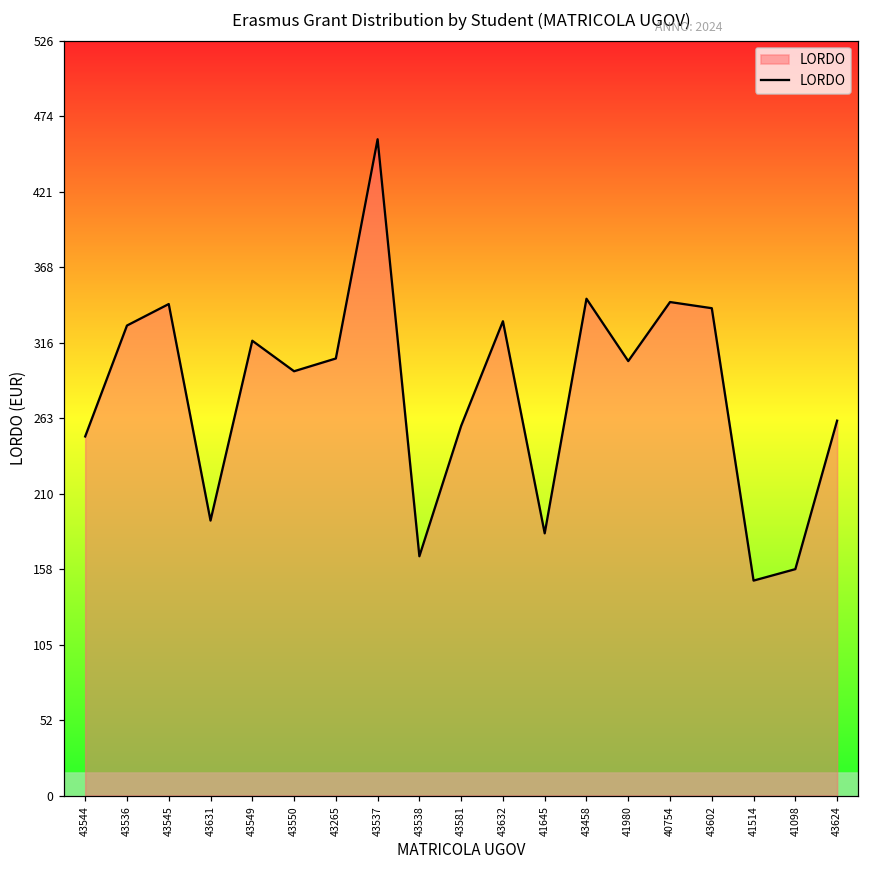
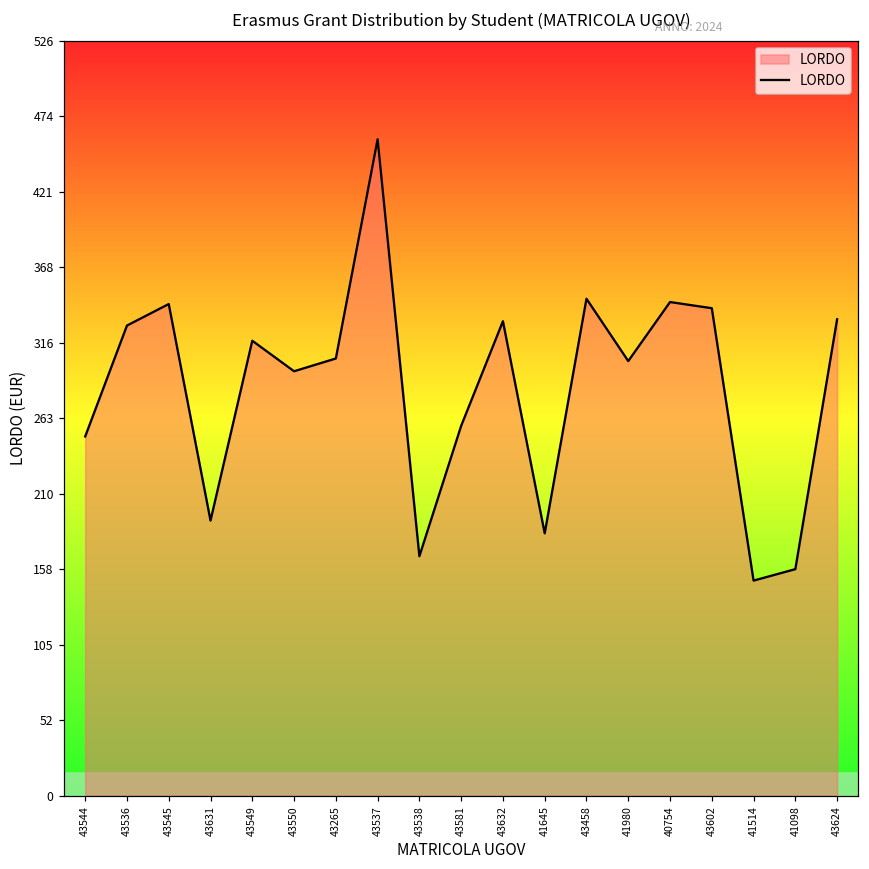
43624: 262 -> 332
